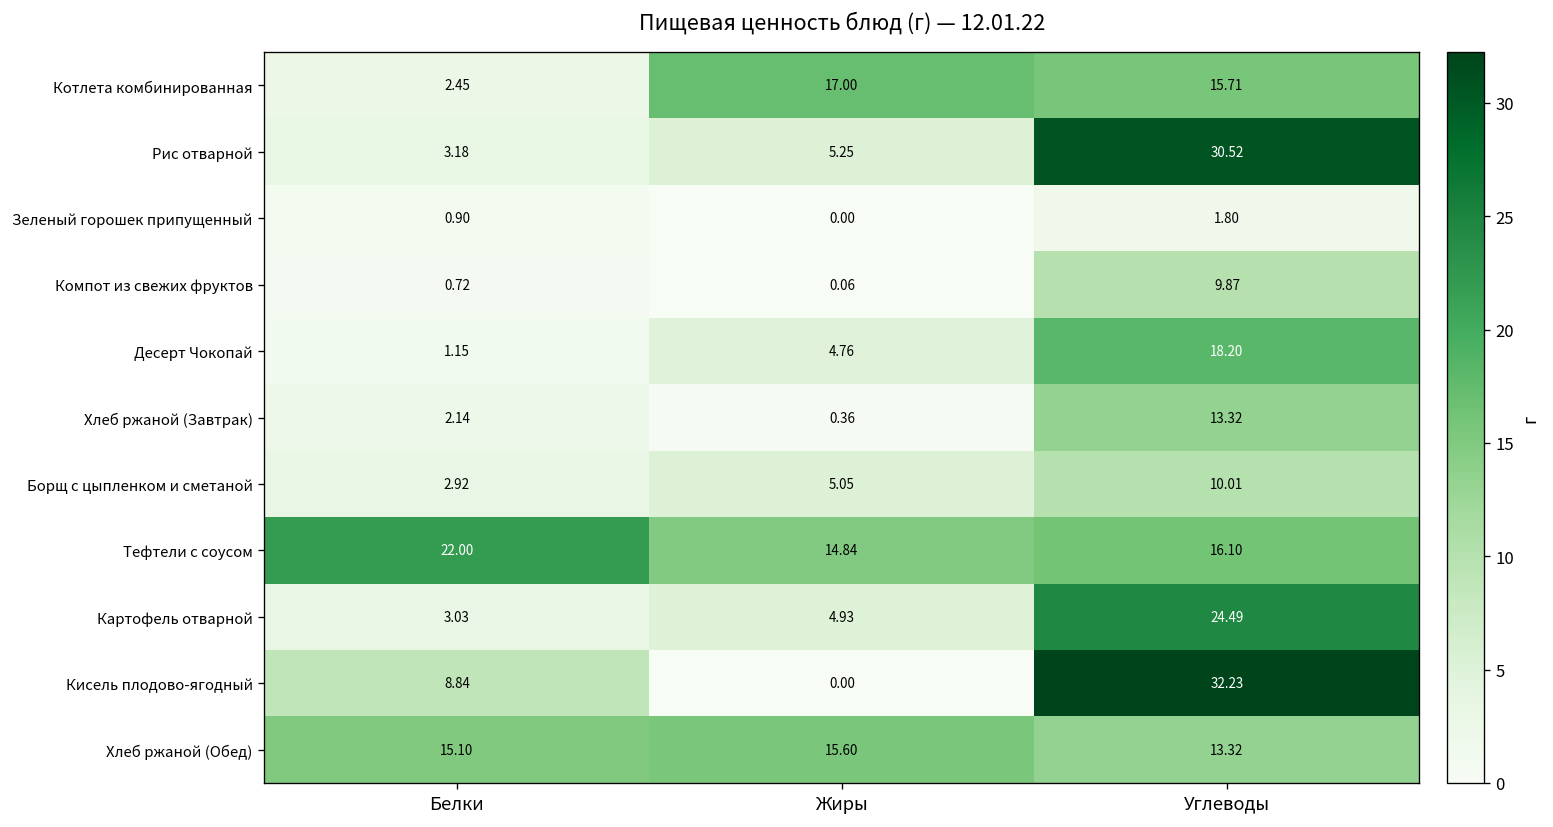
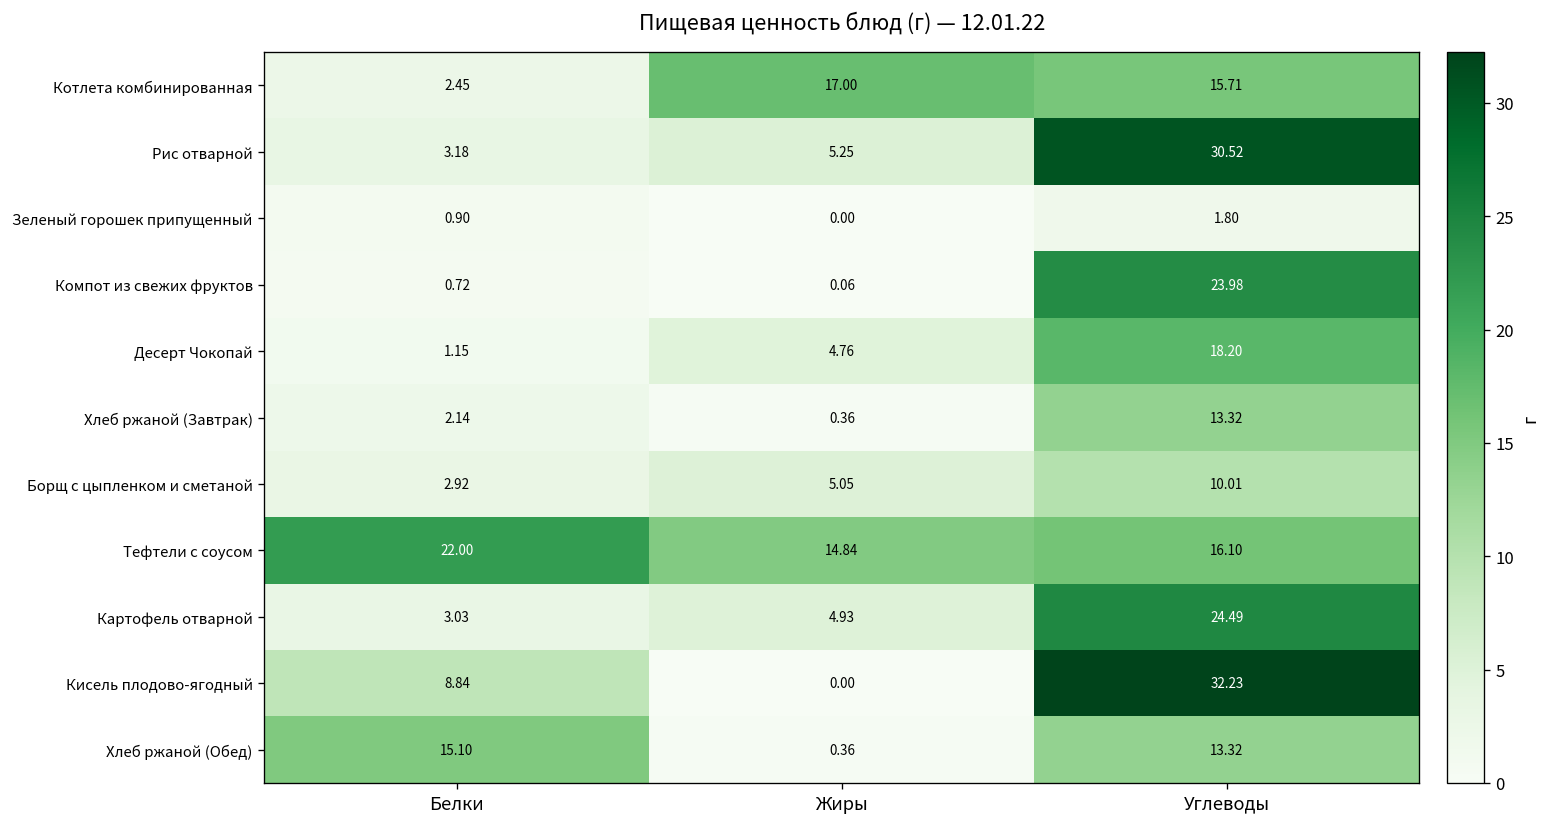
Компот из свежих фруктов, Углеводы: 9.87 -> 23.98
Хлеб ржаной (Обед), Жиры: 15.60 -> 0.36
